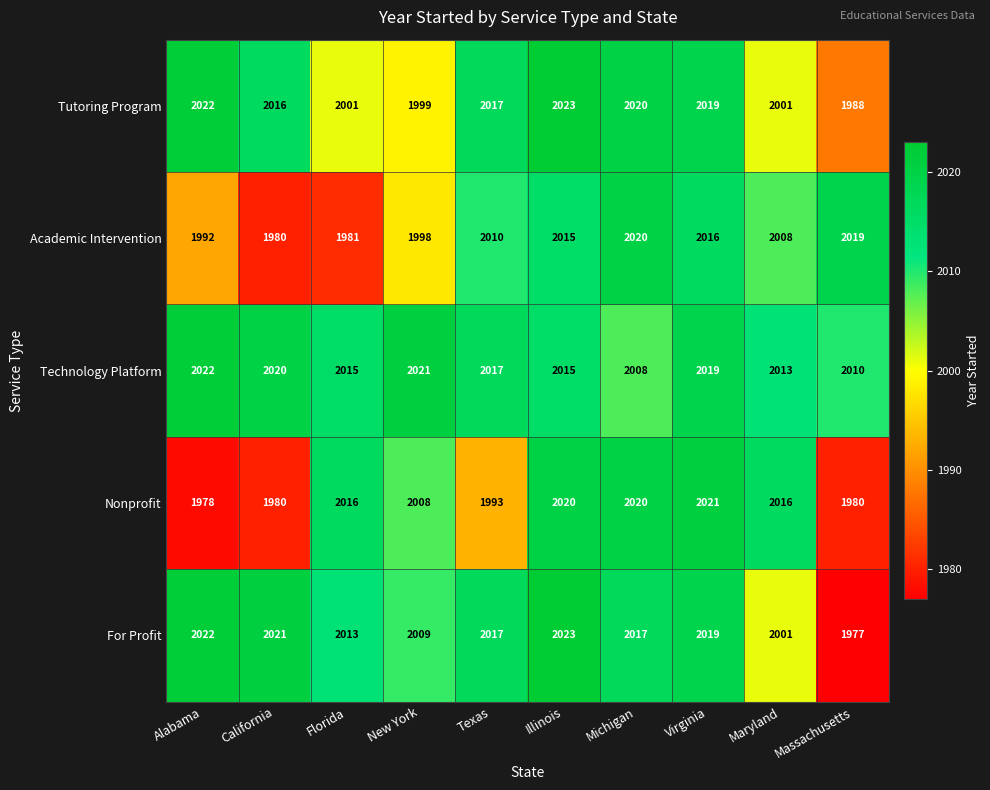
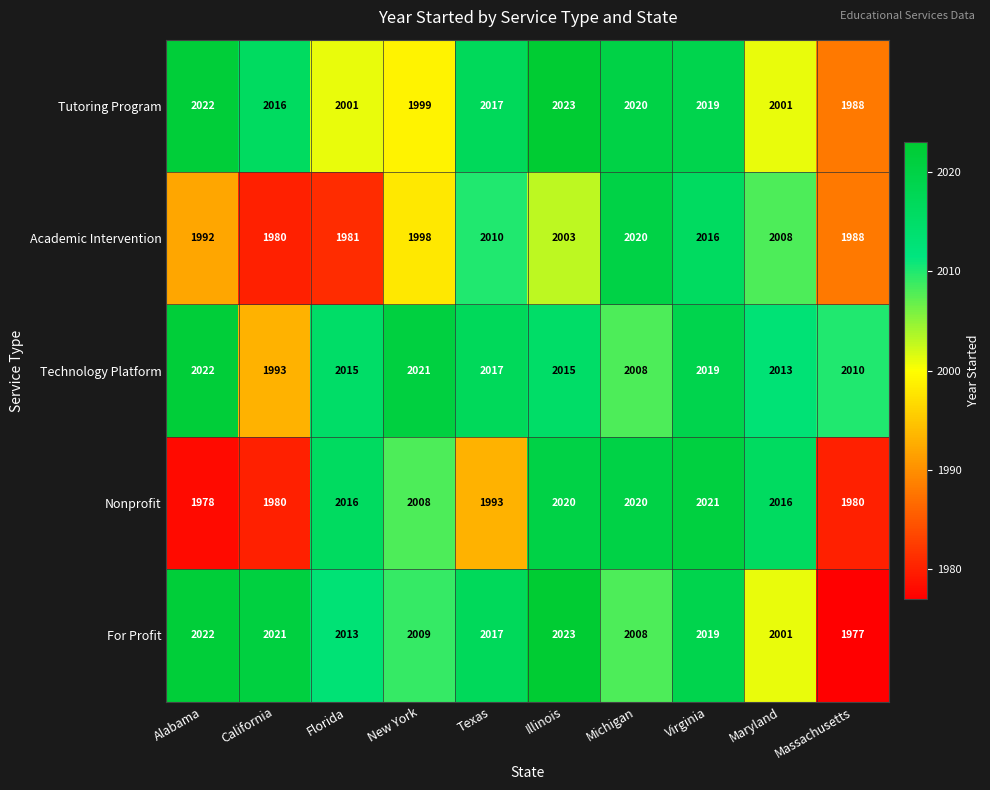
Academic Intervention, Illinois: 2015 -> 2003
Academic Intervention, Massachusetts: 2019 -> 1988
Technology Platform, California: 2020 -> 1993
For Profit, Michigan: 2017 -> 2008
